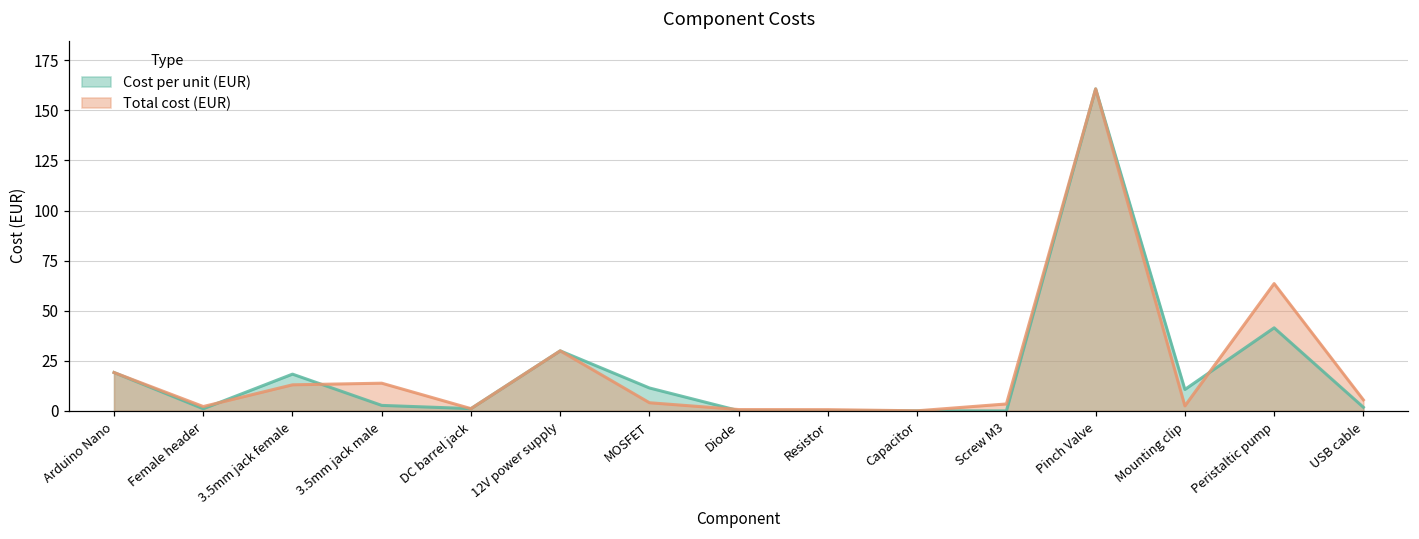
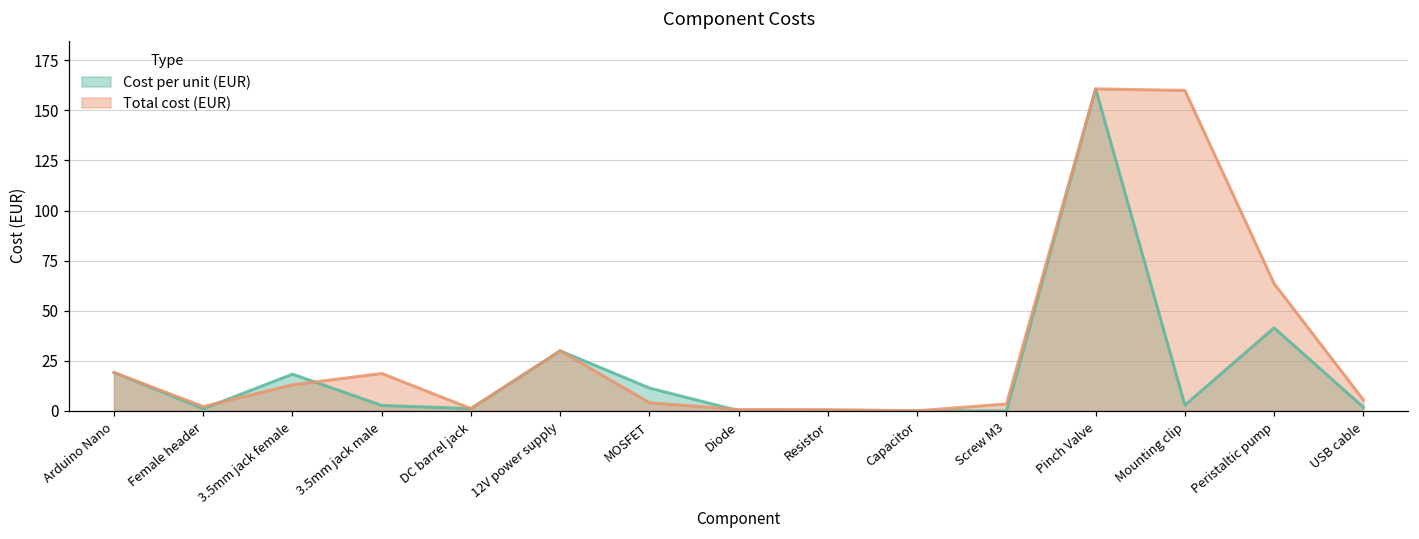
Total cost (EUR), 3.5mm jack male: 14 -> 19
Cost per unit (EUR), Mounting clip: 11 -> 3
Total cost (EUR), Mounting clip: 3 -> 160
